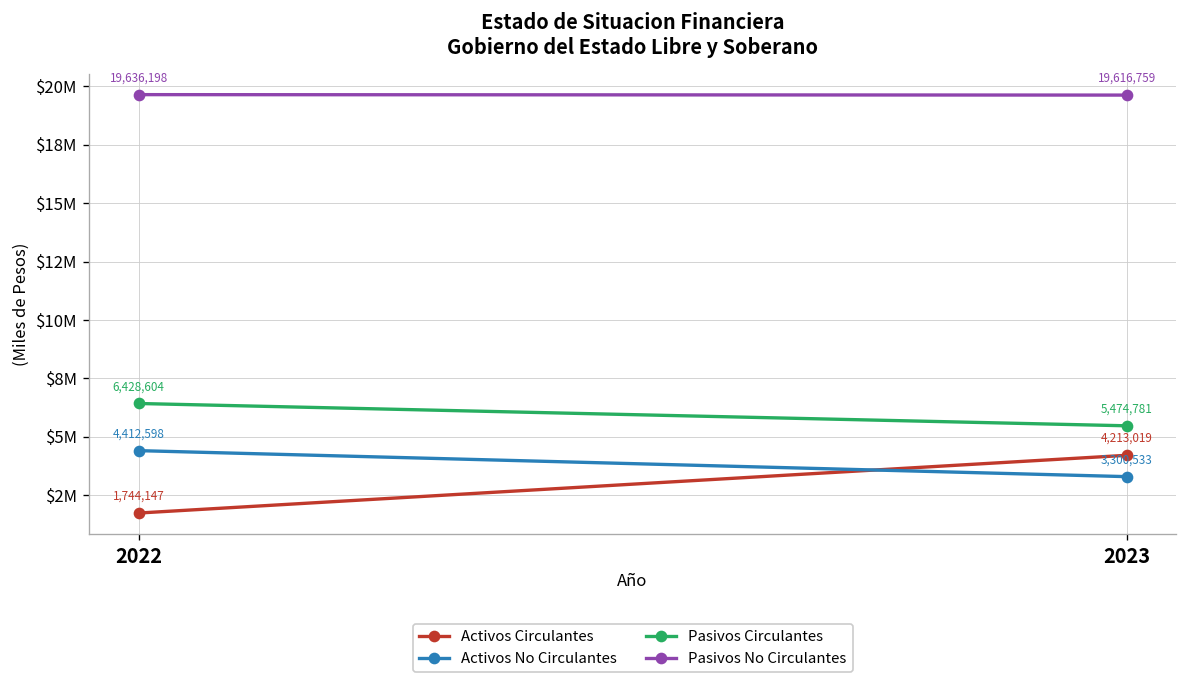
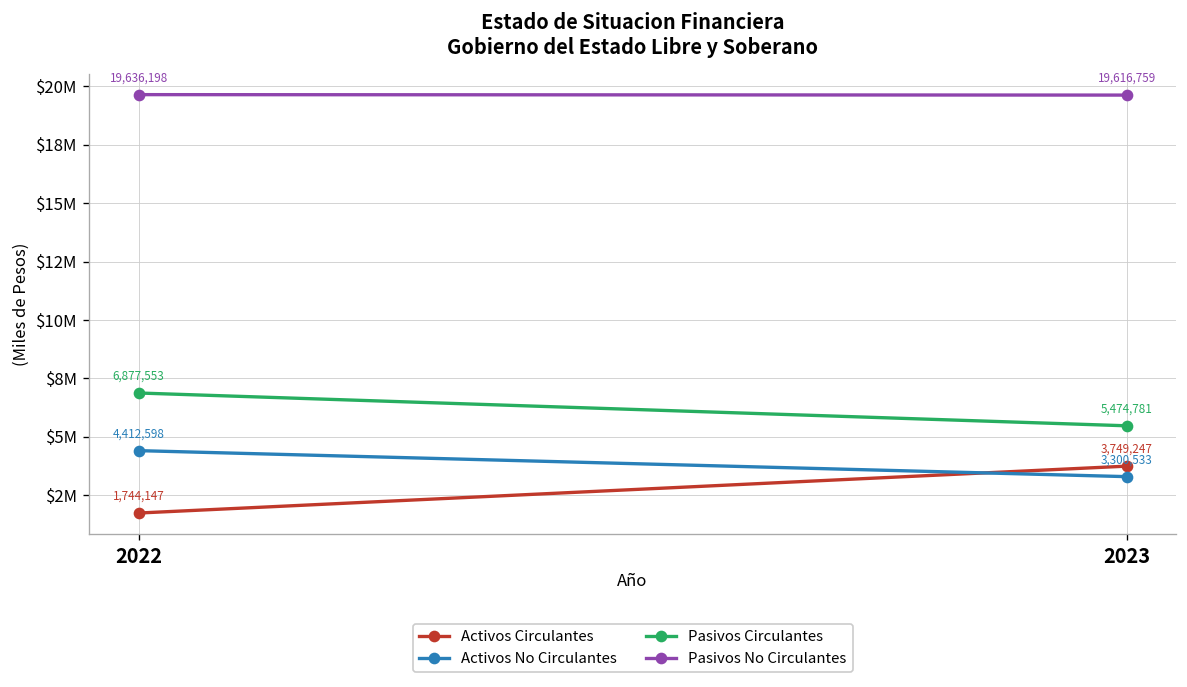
Pasivos Circulantes, 2022: 6,428,604 -> 6,877,553
Activos Circulantes, 2023: 4,213,019 -> 3,749,247
